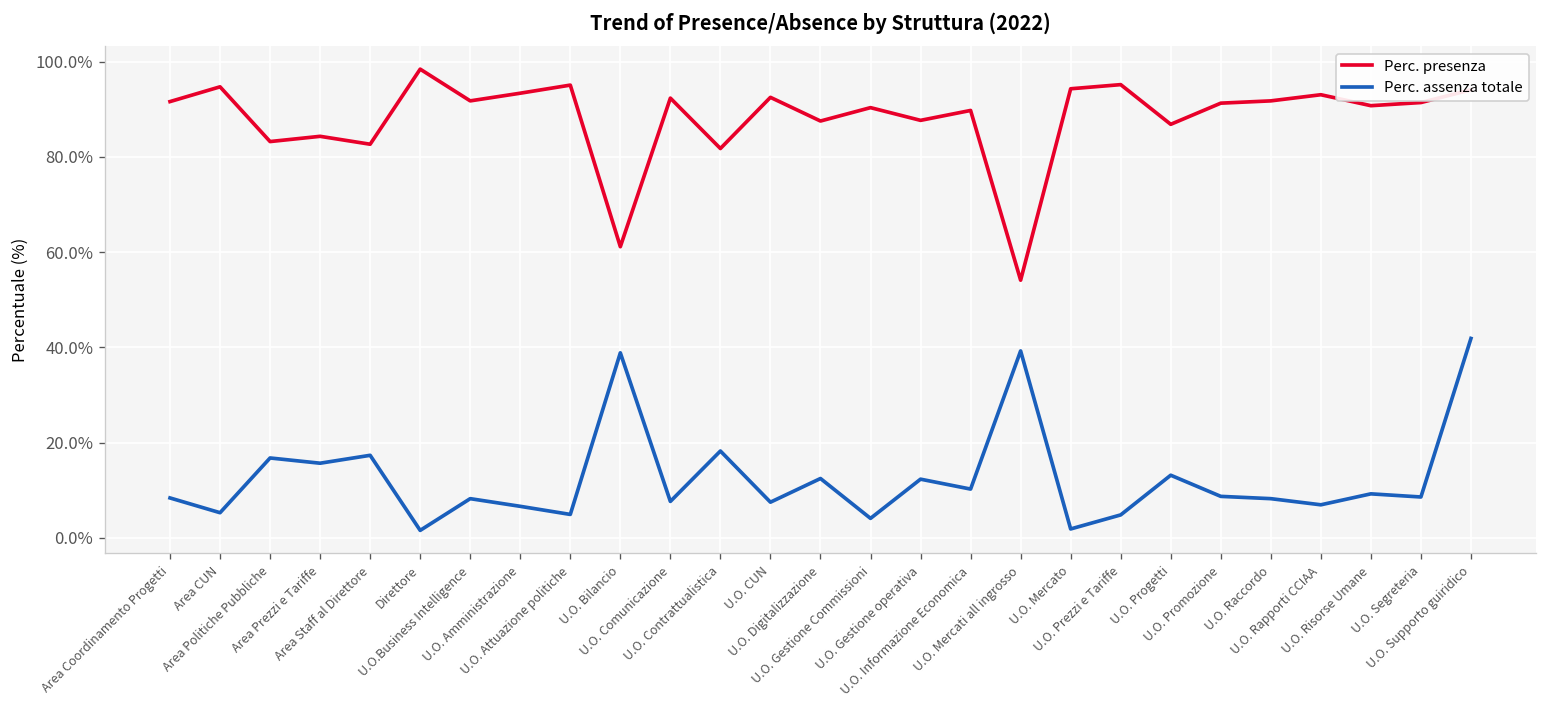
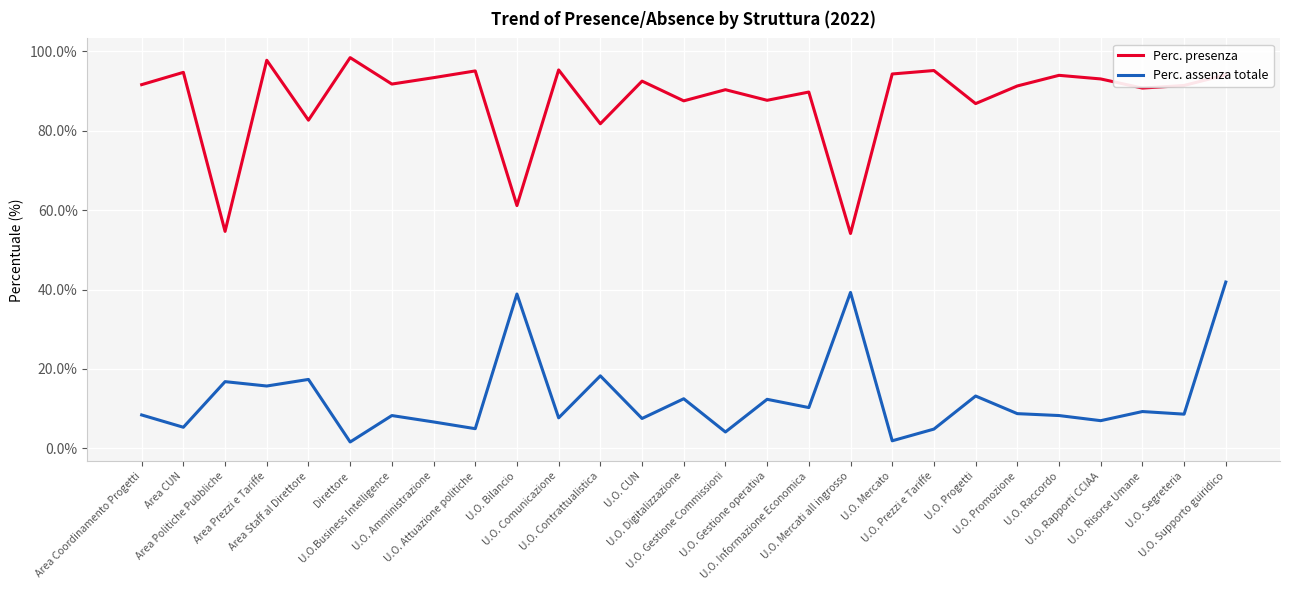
Perc. presenza, Area Politiche Pubbliche: 83% -> 55%
Perc. presenza, Area Prezzi e Tariffe: 84% -> 98%
Perc. presenza, U.O. Comunicazione: 92% -> 95%
Perc. presenza, U.O. Raccordo: 92% -> 94%
